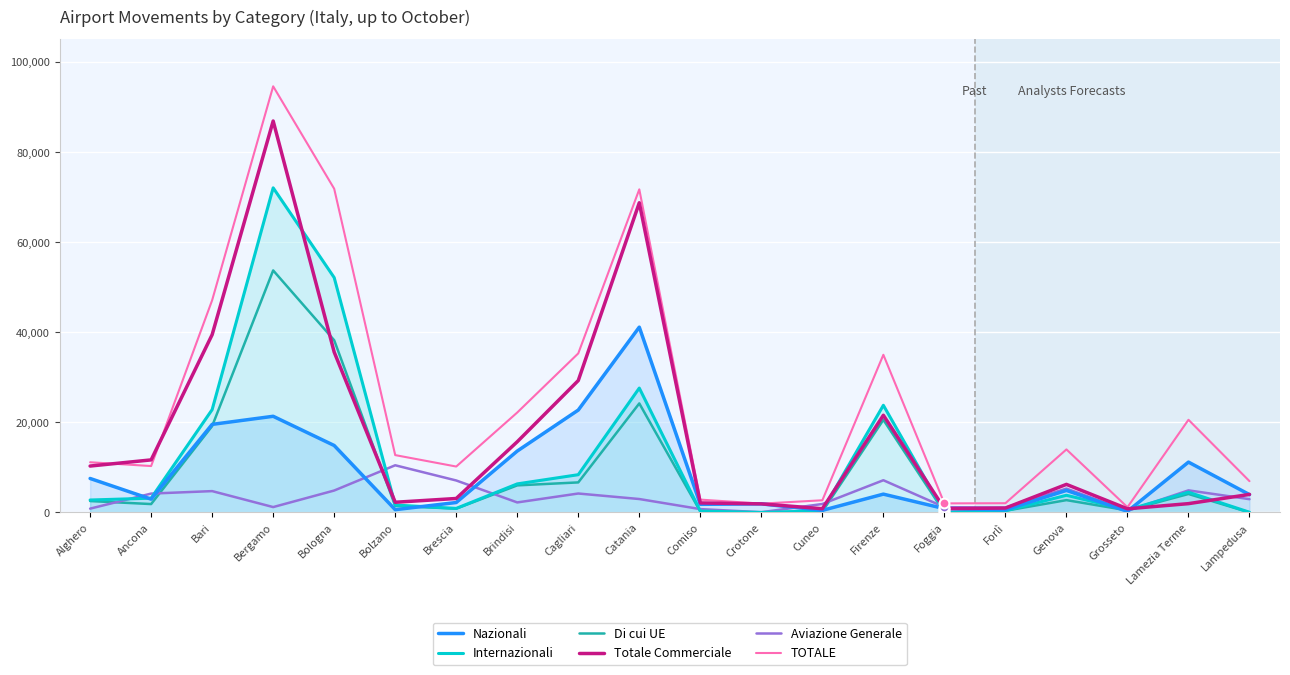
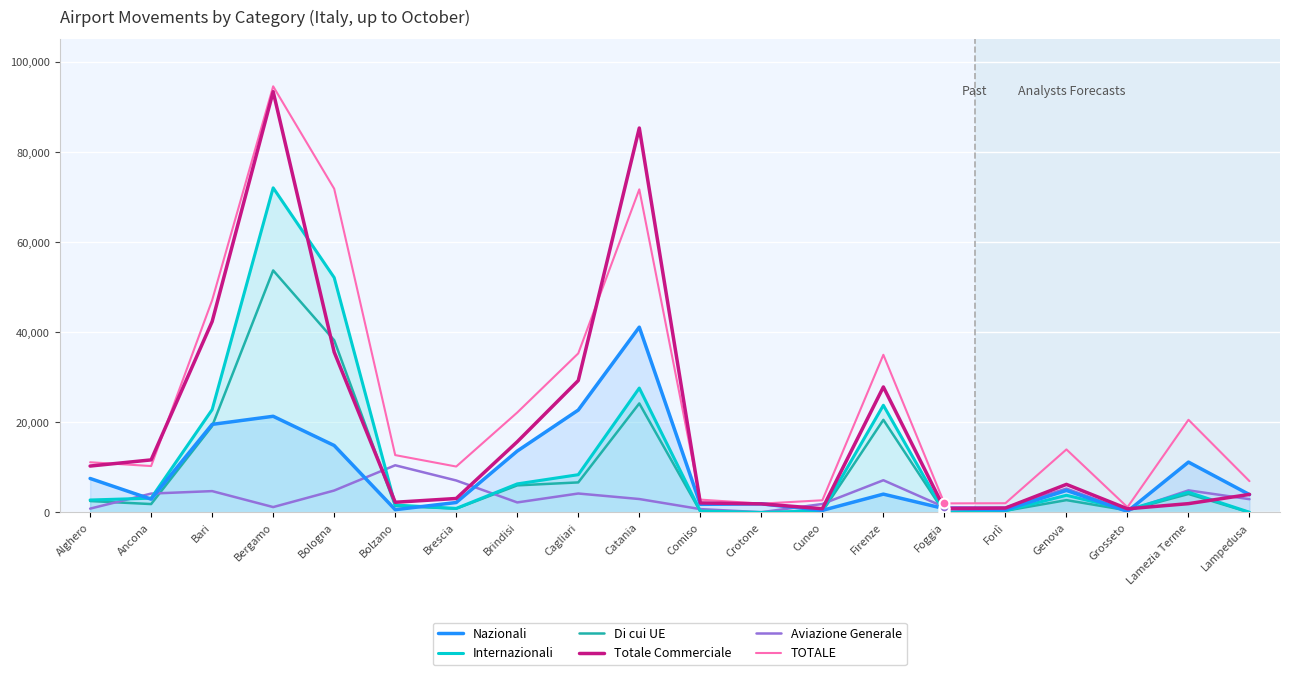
Totale Commerciale, Bari: 39,000 -> 42,000
Totale Commerciale, Bergamo: 87,000 -> 93,000
Totale Commerciale, Catania: 69,000 -> 85,000
Totale Commerciale, Firenze: 22,000 -> 28,000
